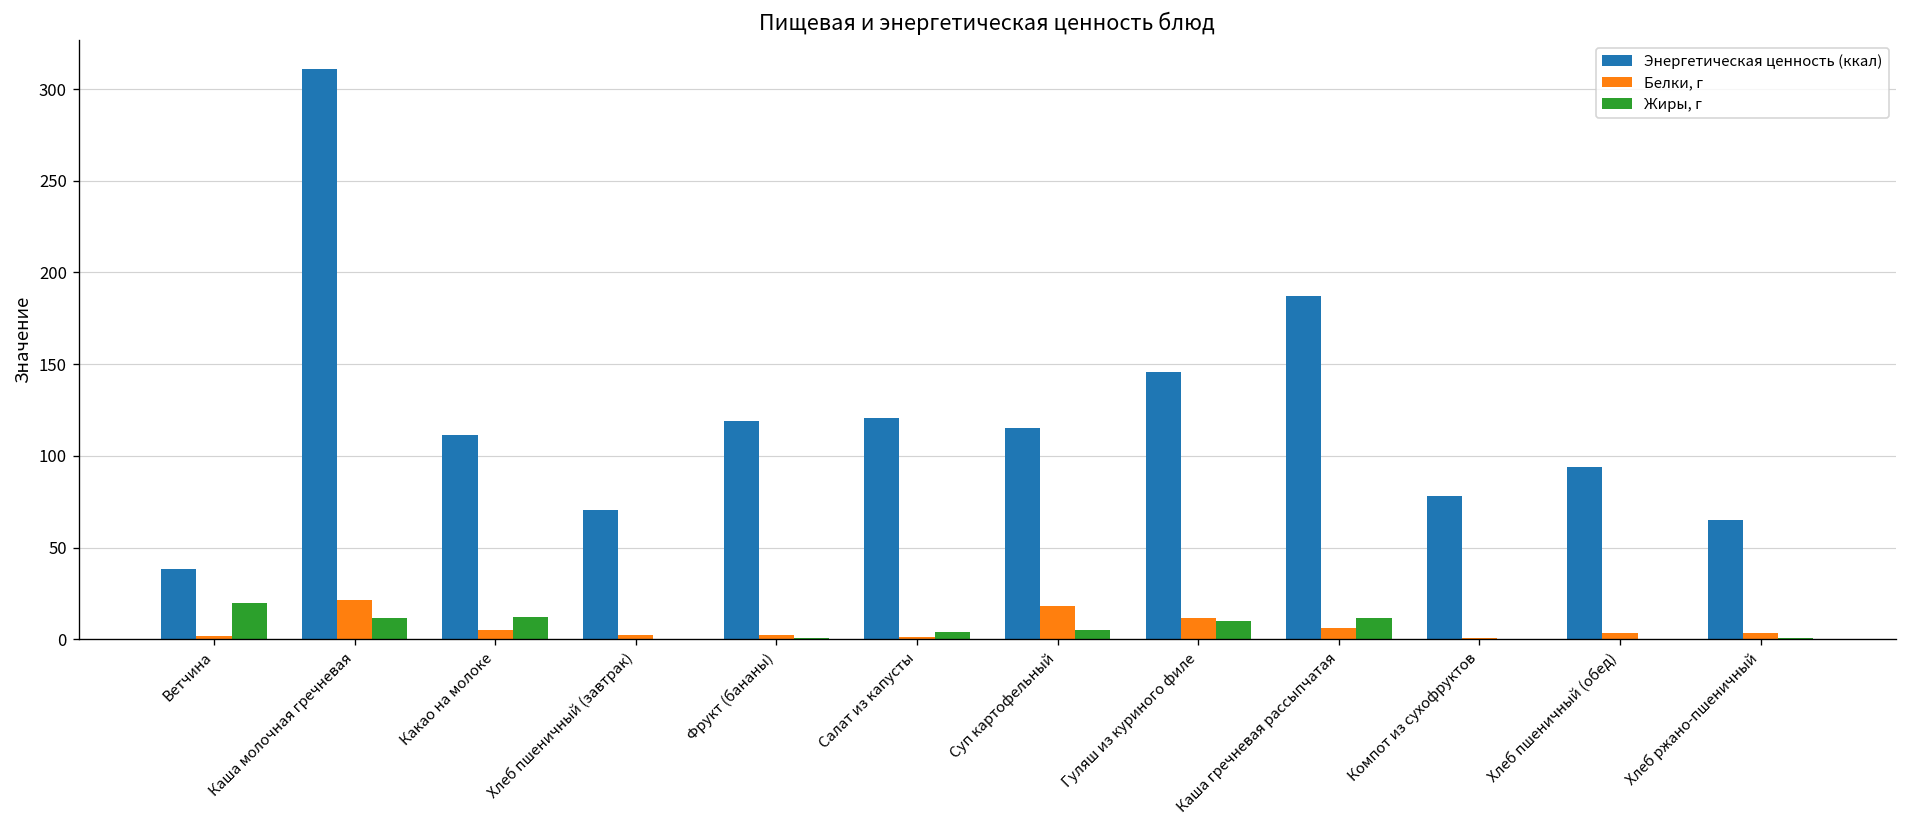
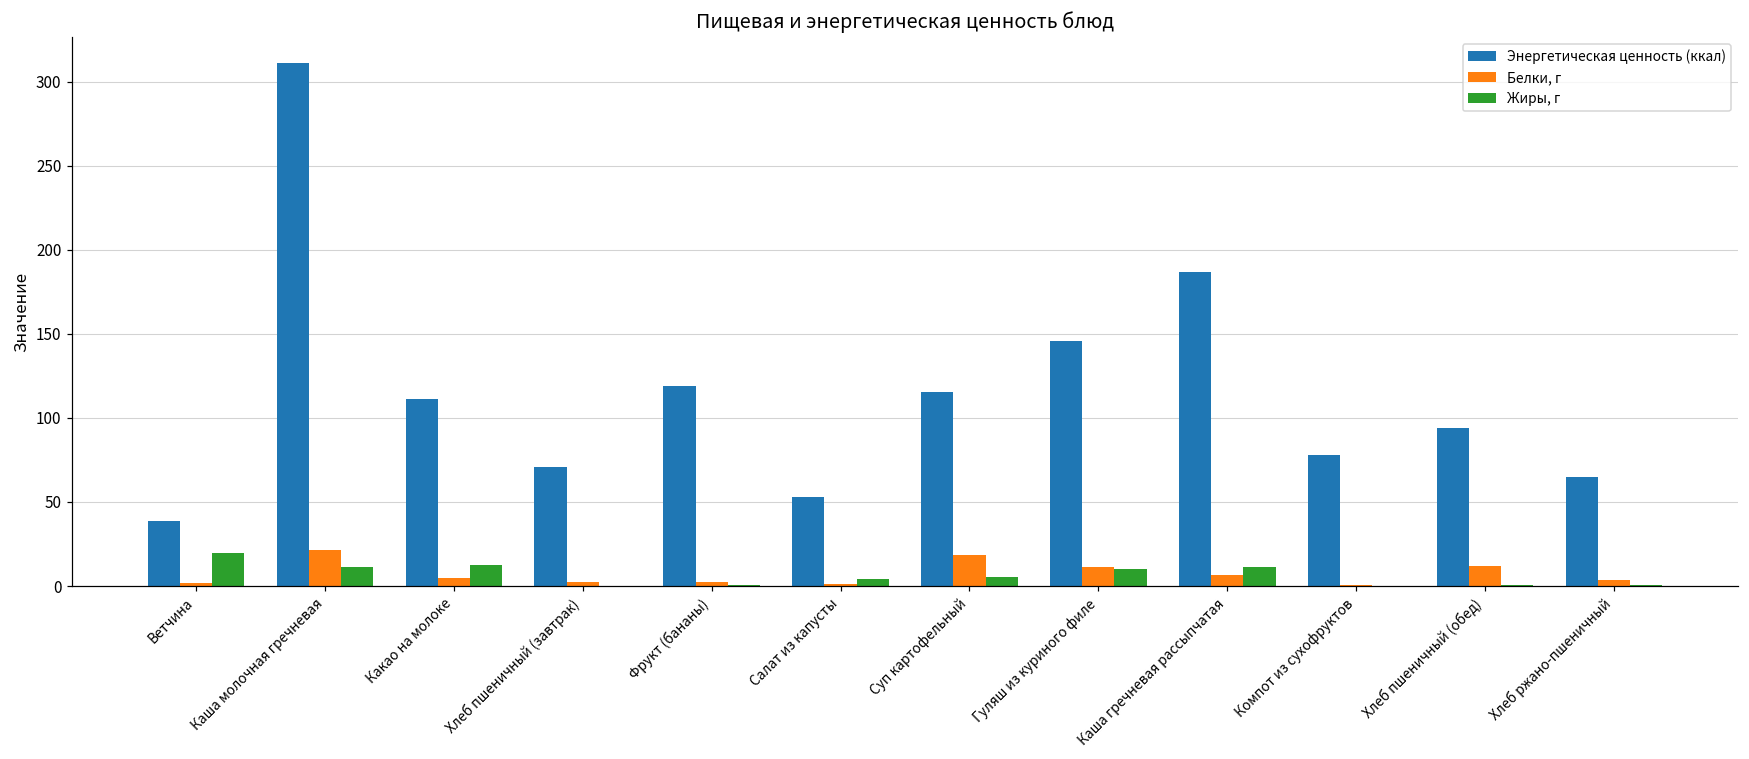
Энергетическая ценность (ккал), Салат из капусты: 121 -> 53
Белки, г, Хлеб пшеничный (обед): 3 -> 12
